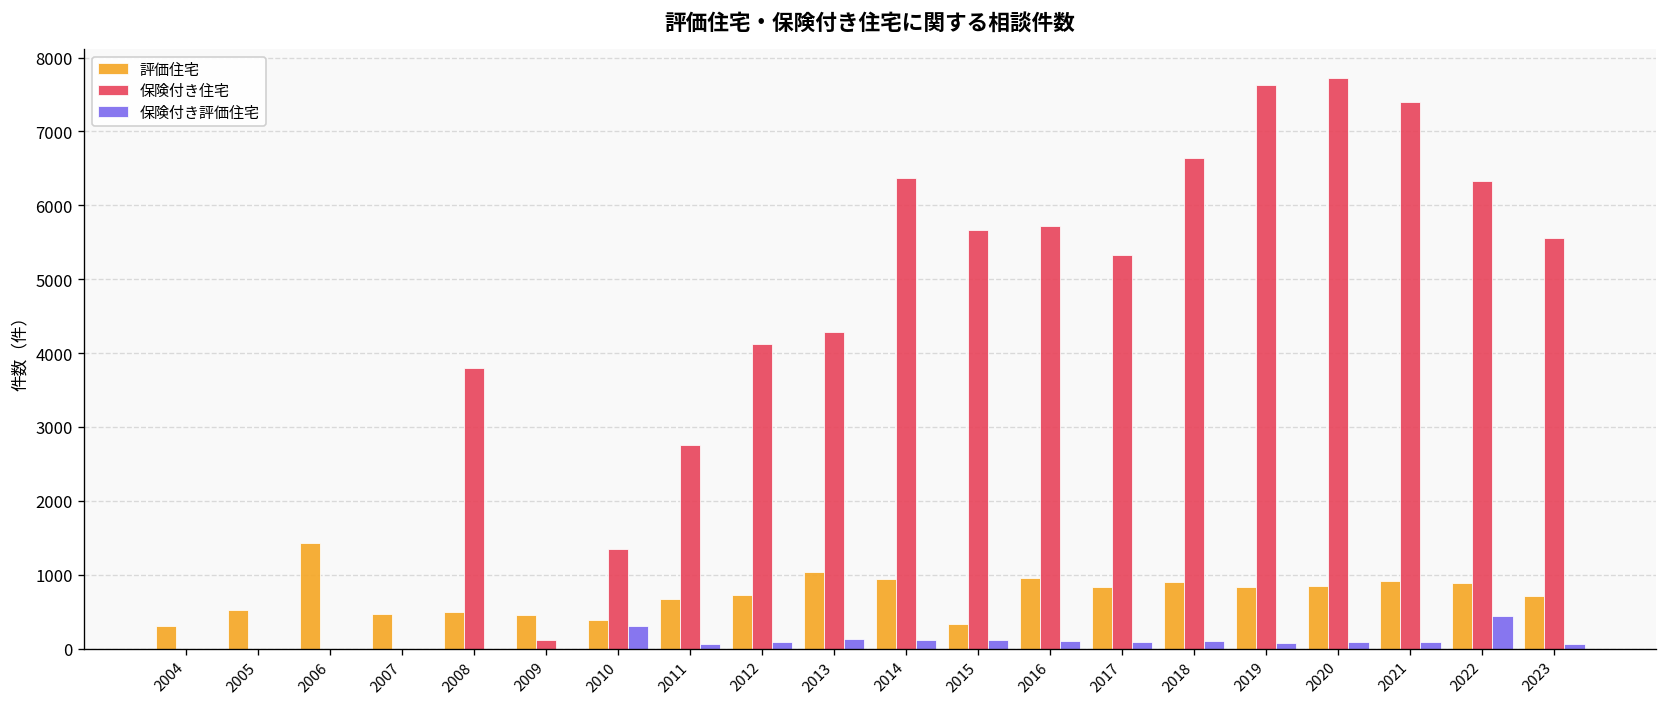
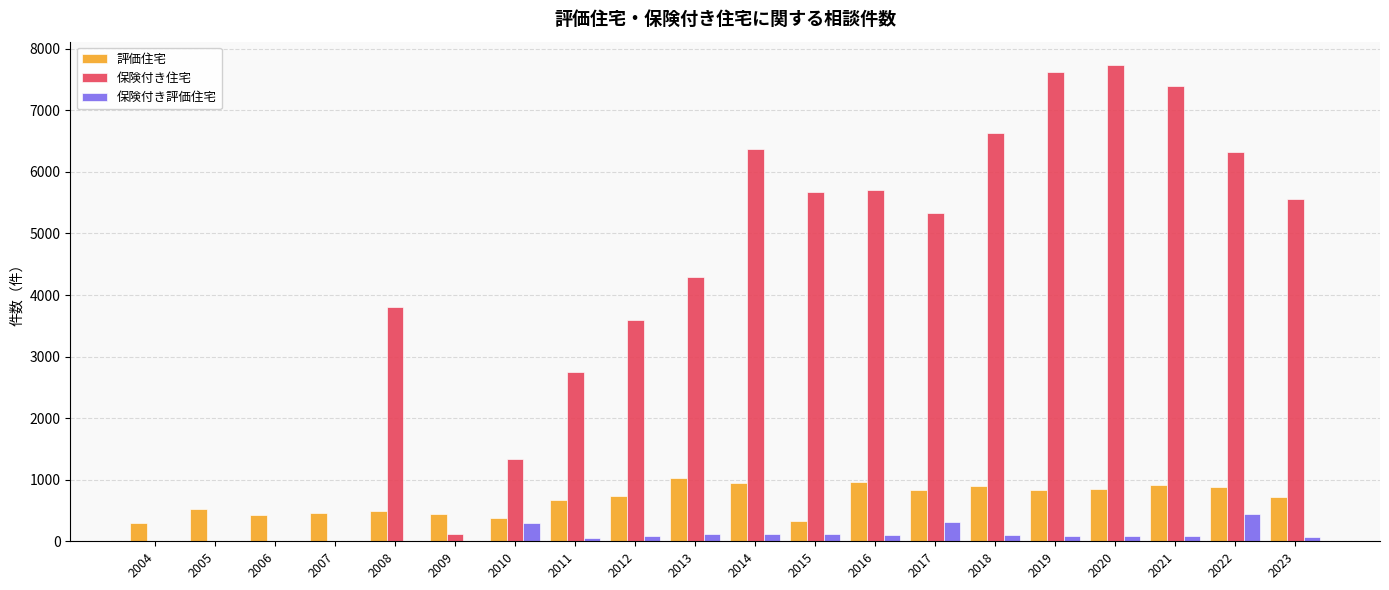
評価住宅, 2006: 1400 -> 400
保険付き住宅, 2012: 4100 -> 3600
保険付き評価住宅, 2017: 100 -> 300
